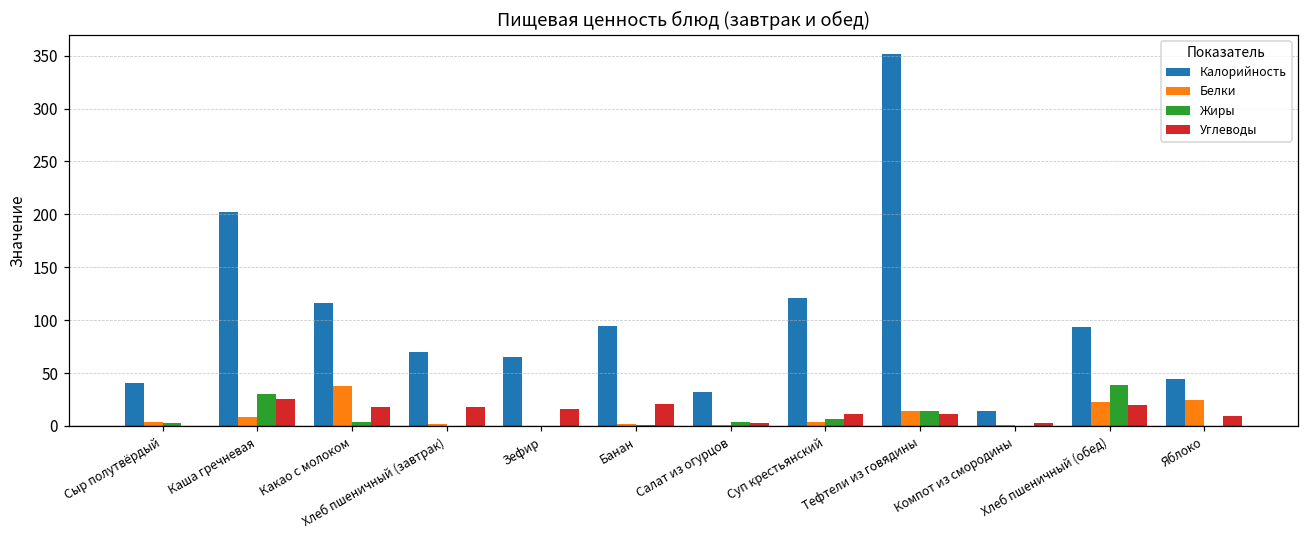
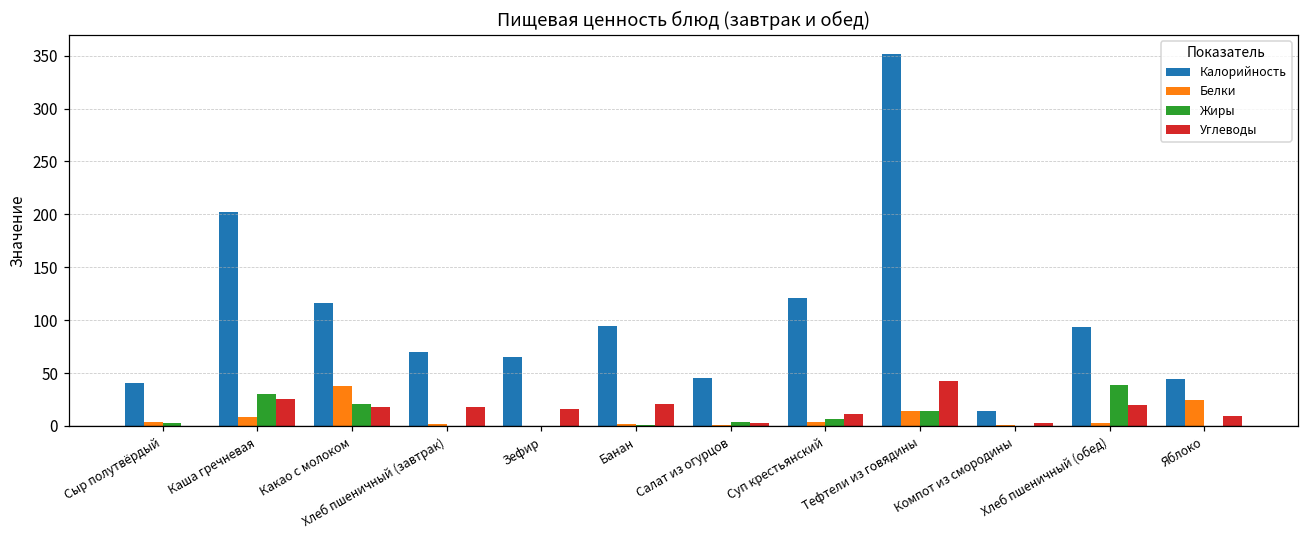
Жиры, Какао с молоком: 0 -> 20
Калорийность, Салат из огурцов: 30 -> 50
Углеводы, Тефтели из говядины: 10 -> 40
Белки, Хлеб пшеничный (обед): 20 -> 0
